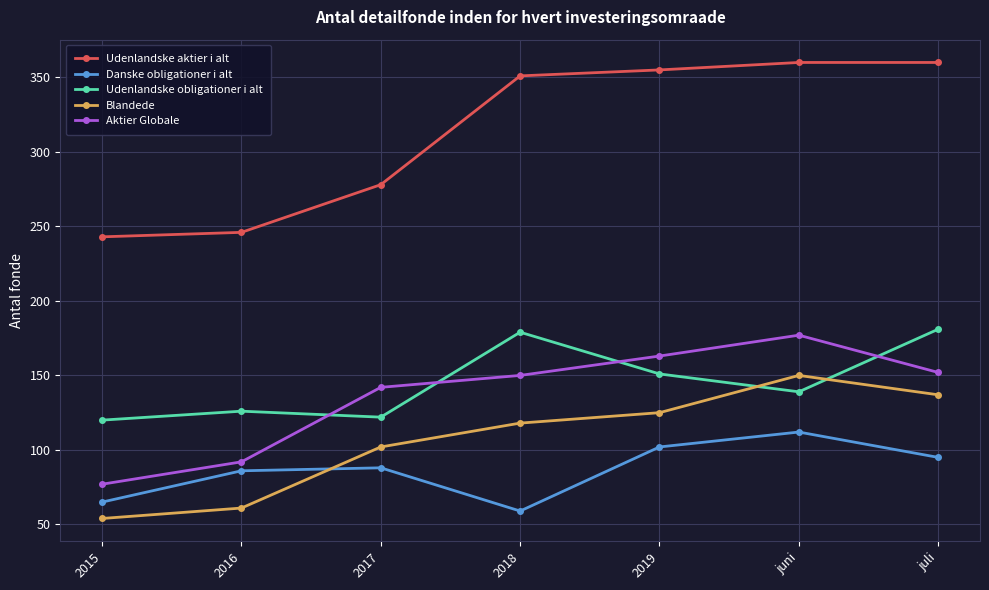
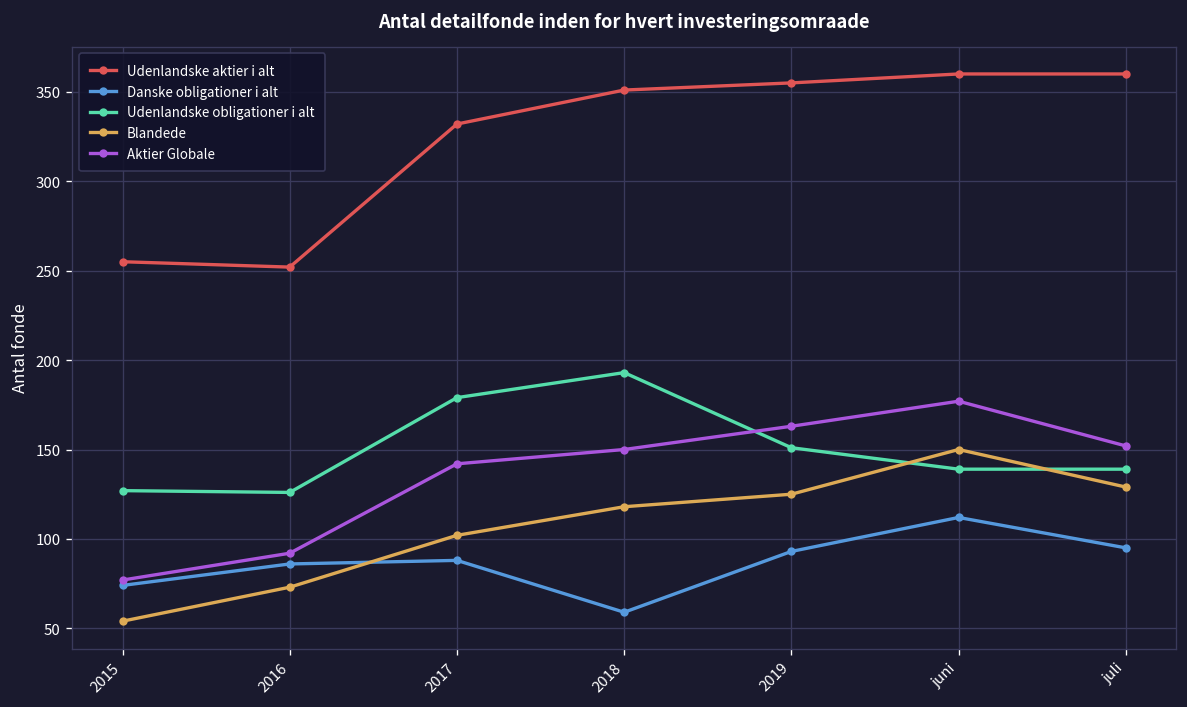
Udenlandske aktier i alt, 2015: 243 -> 255
Danske obligationer i alt, 2015: 65 -> 74
Udenlandske obligationer i alt, 2015: 120 -> 127
Udenlandske aktier i alt, 2016: 246 -> 252
Blandede, 2016: 61 -> 73
Udenlandske aktier i alt, 2017: 278 -> 332
Udenlandske obligationer i alt, 2017: 122 -> 179
Udenlandske obligationer i alt, 2018: 179 -> 193
Danske obligationer i alt, 2019: 102 -> 93
Udenlandske obligationer i alt, juli: 181 -> 139
Blandede, juli: 137 -> 129
